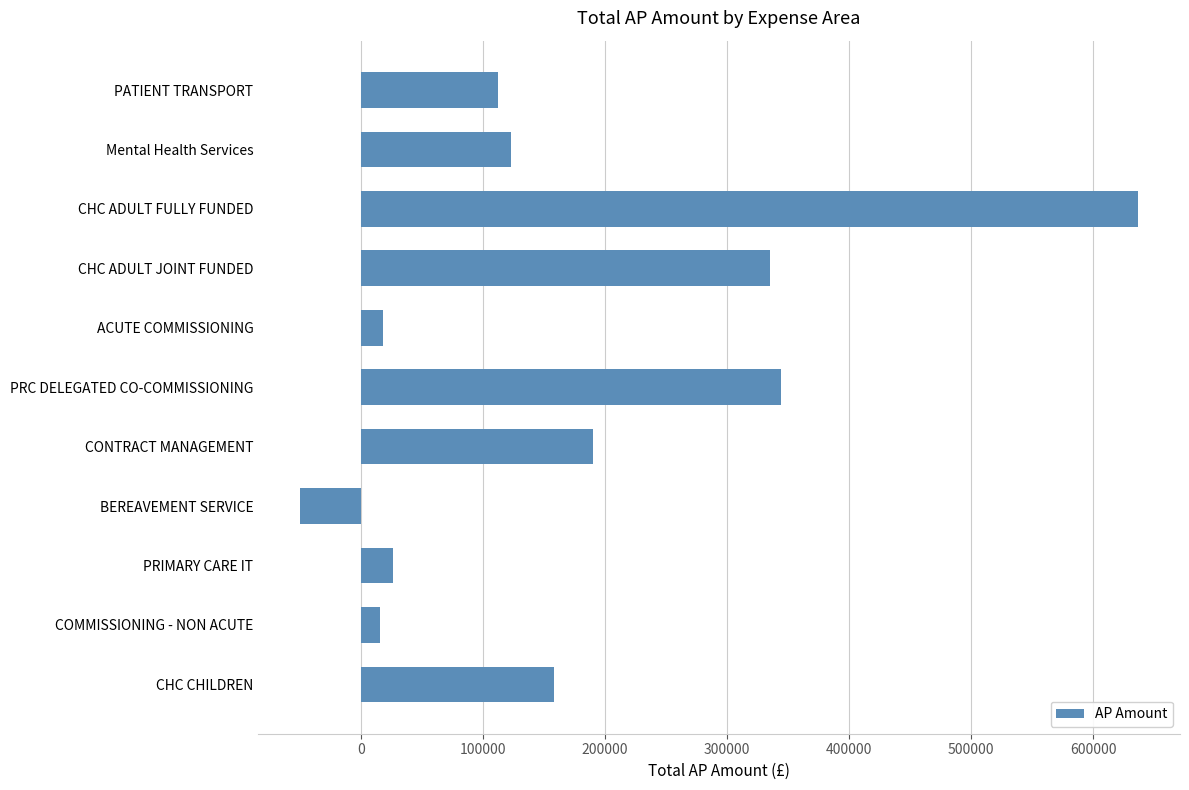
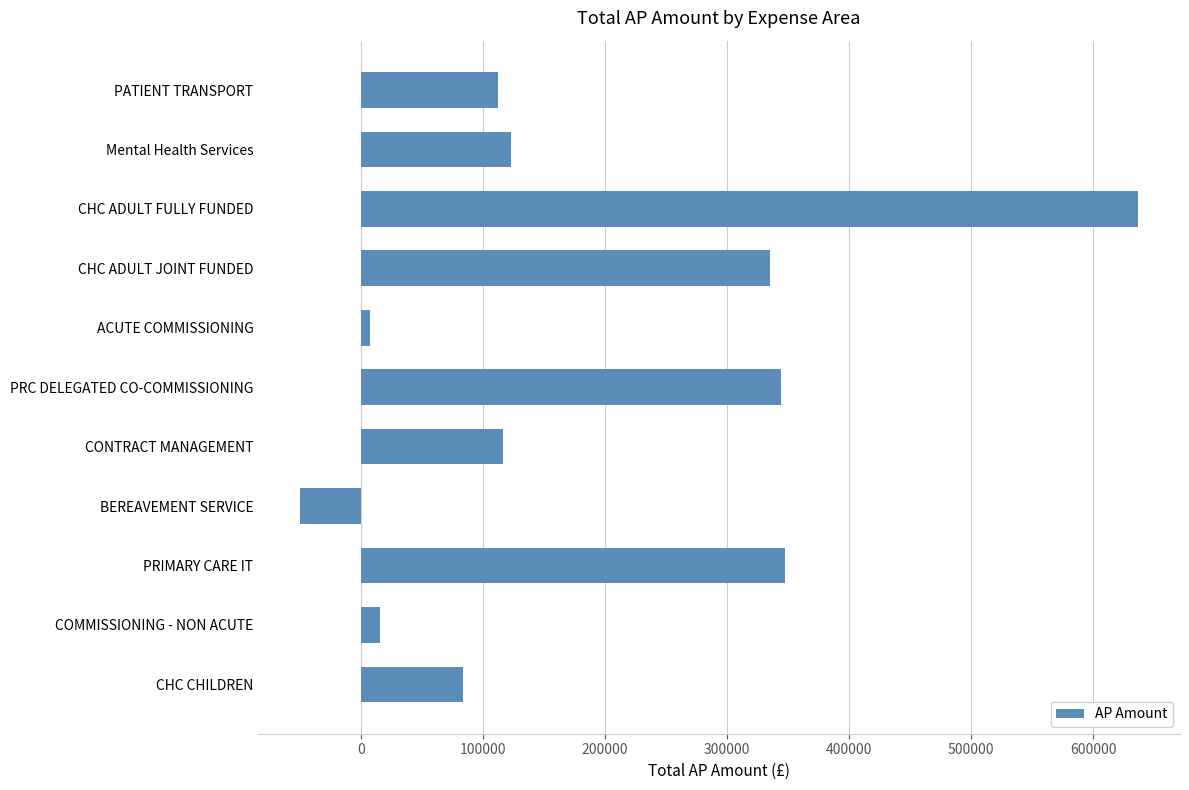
ACUTE COMMISSIONING: 18000 -> 7000
CONTRACT MANAGEMENT: 190000 -> 117000
PRIMARY CARE IT: 26000 -> 347000
CHC CHILDREN: 158000 -> 84000
